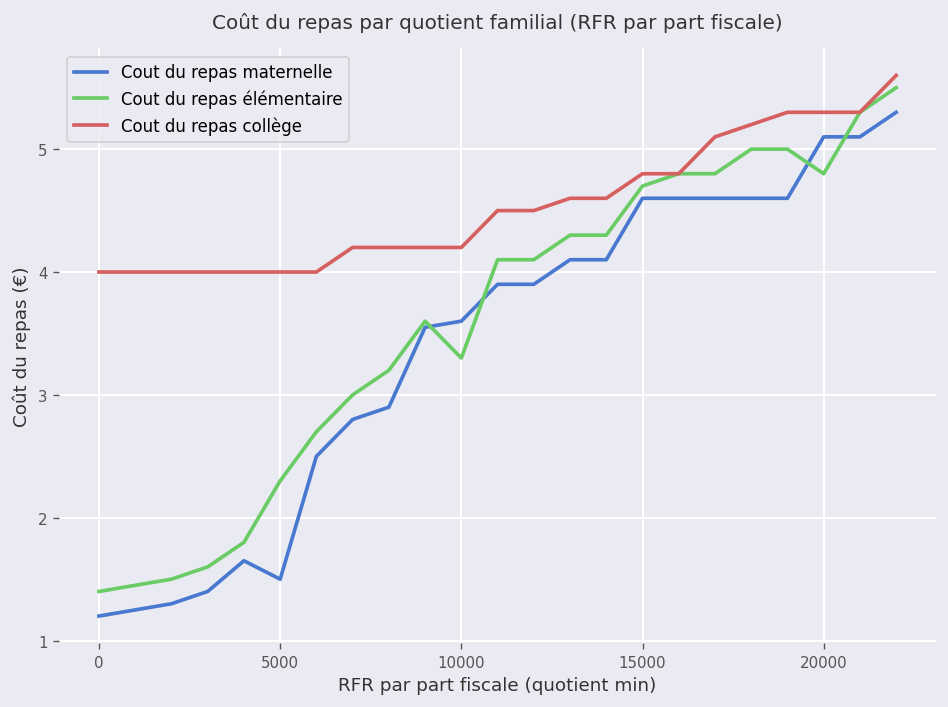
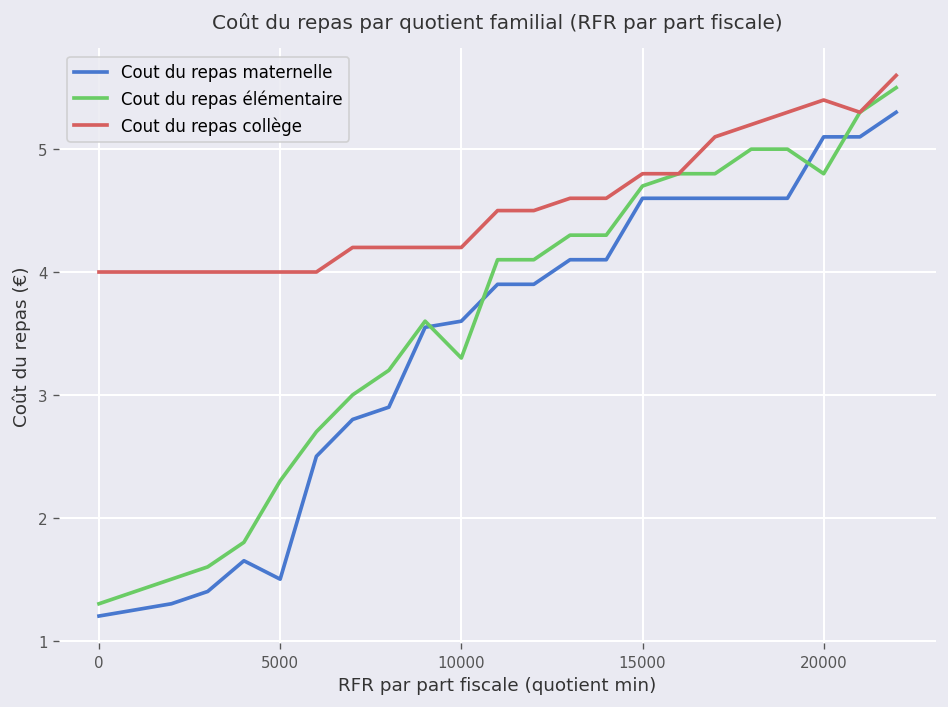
Cout du repas élémentaire, 0: 1.4 -> 1.3
Cout du repas collège, 20000: 5.3 -> 5.4
